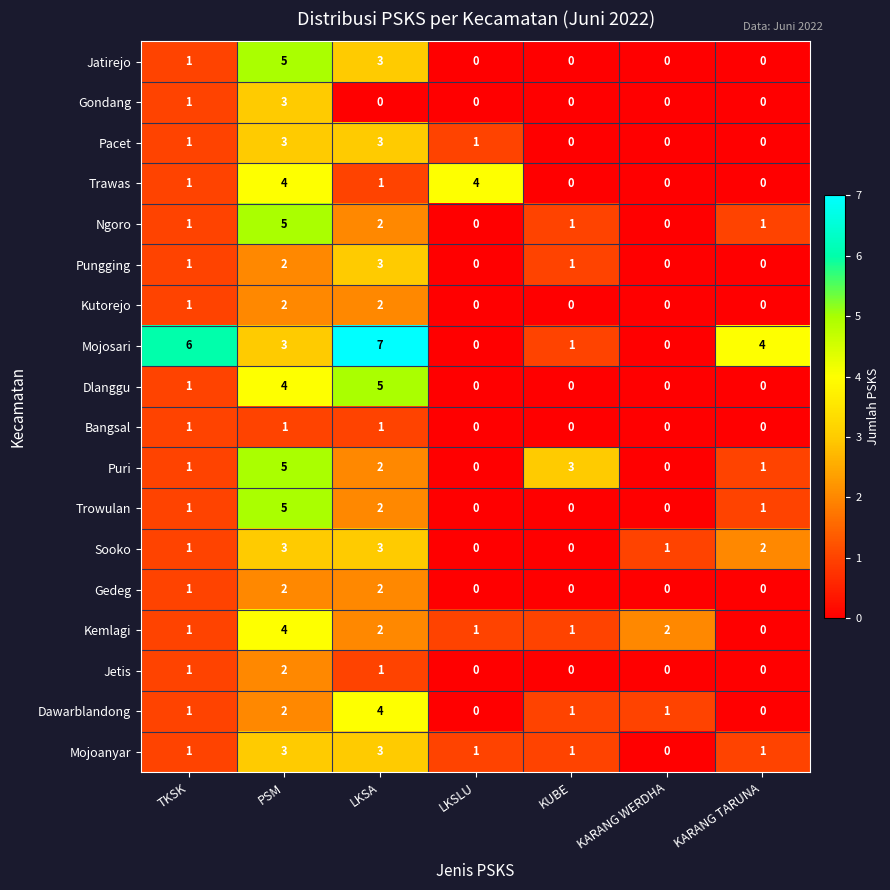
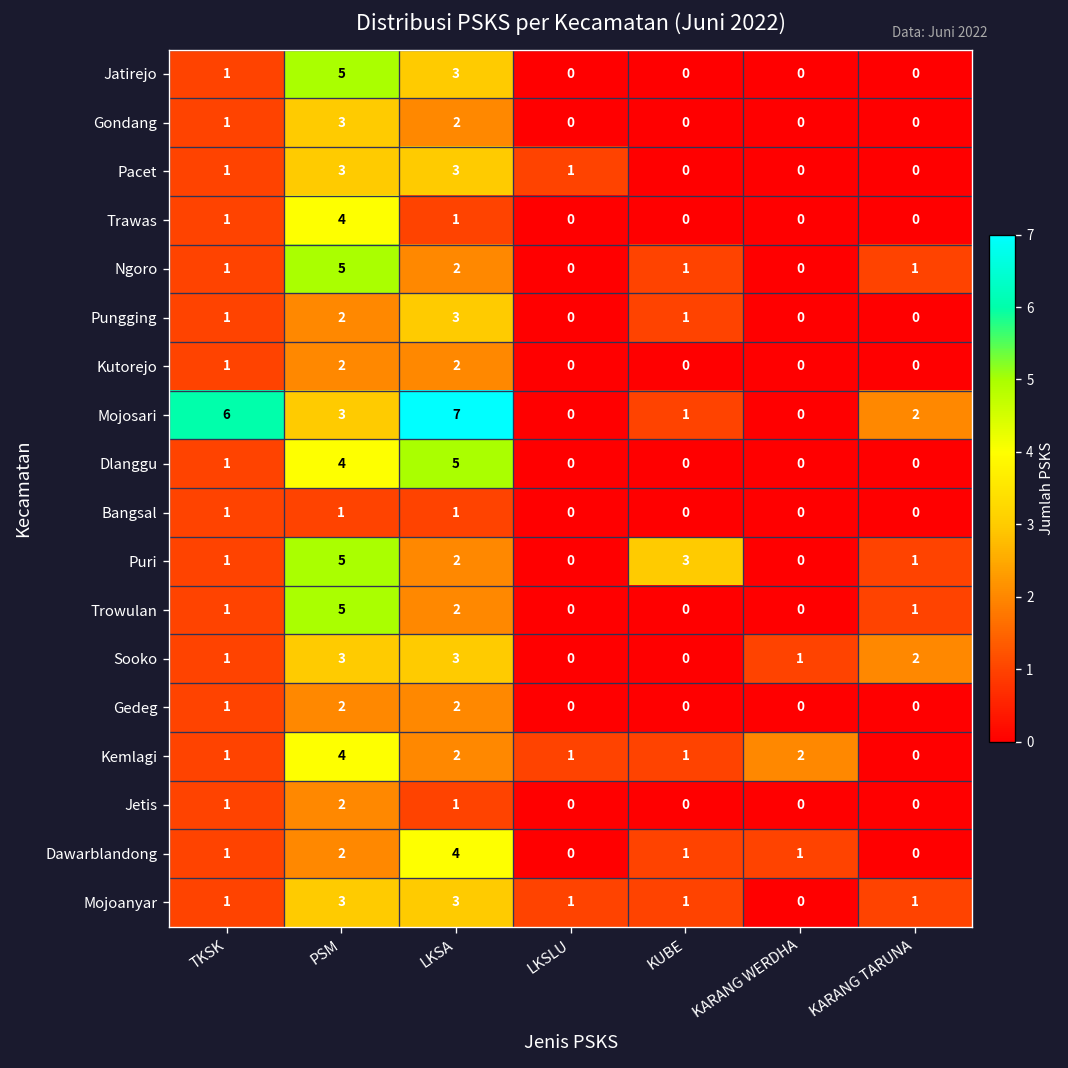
Gondang, LKSA: 0 -> 2
Trawas, LKSLU: 4 -> 0
Mojosari, KARANG TARUNA: 4 -> 2
